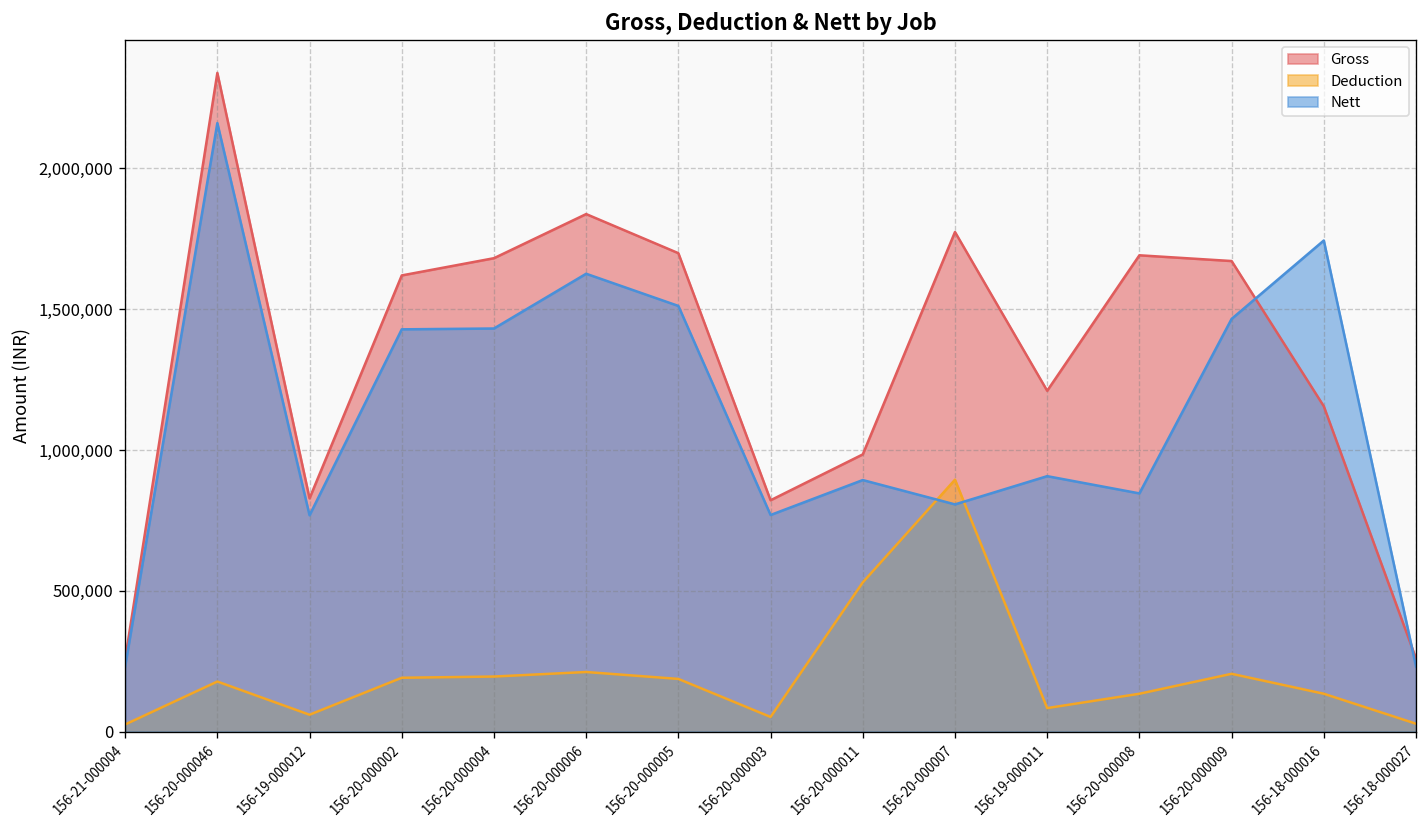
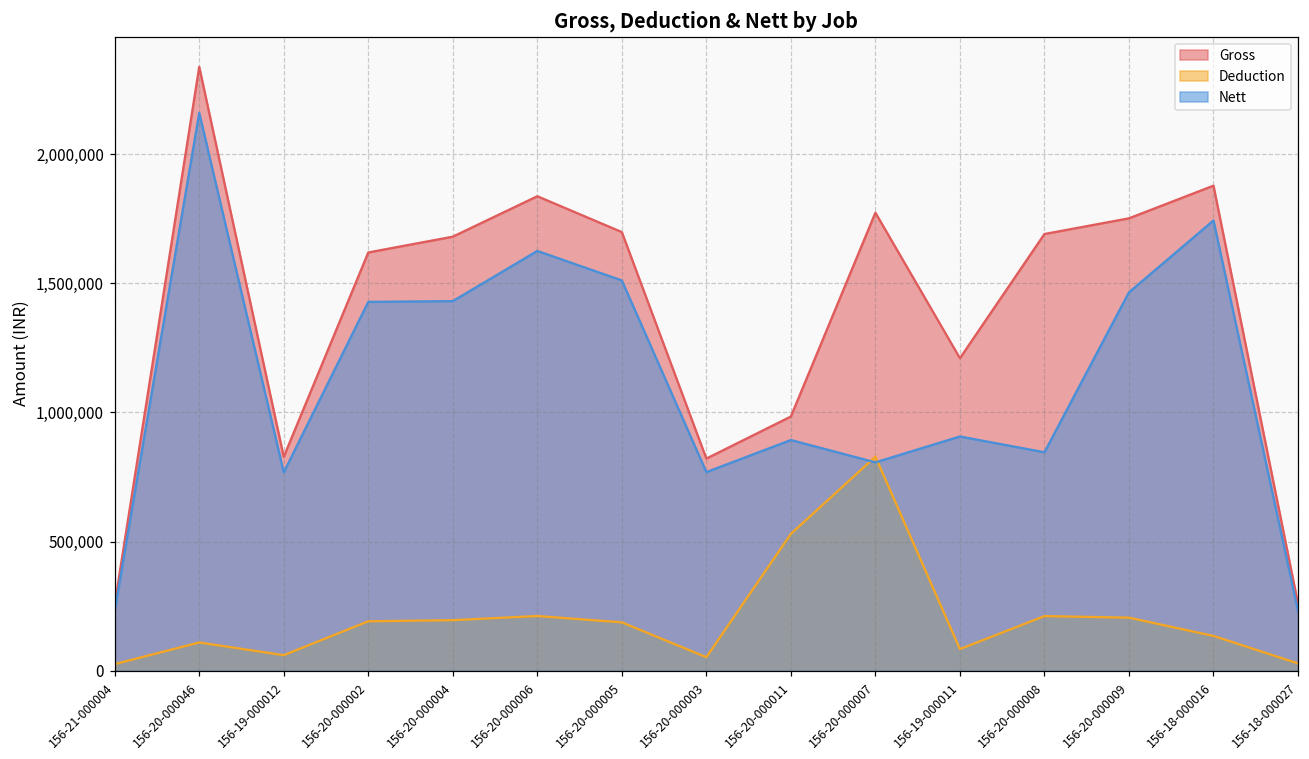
Deduction, 156-20-000046: 180,000 -> 110,000
Deduction, 156-20-000007: 890,000 -> 830,000
Deduction, 156-20-000008: 130,000 -> 210,000
Gross, 156-20-000009: 1,670,000 -> 1,750,000
Gross, 156-18-000016: 1,160,000 -> 1,880,000
